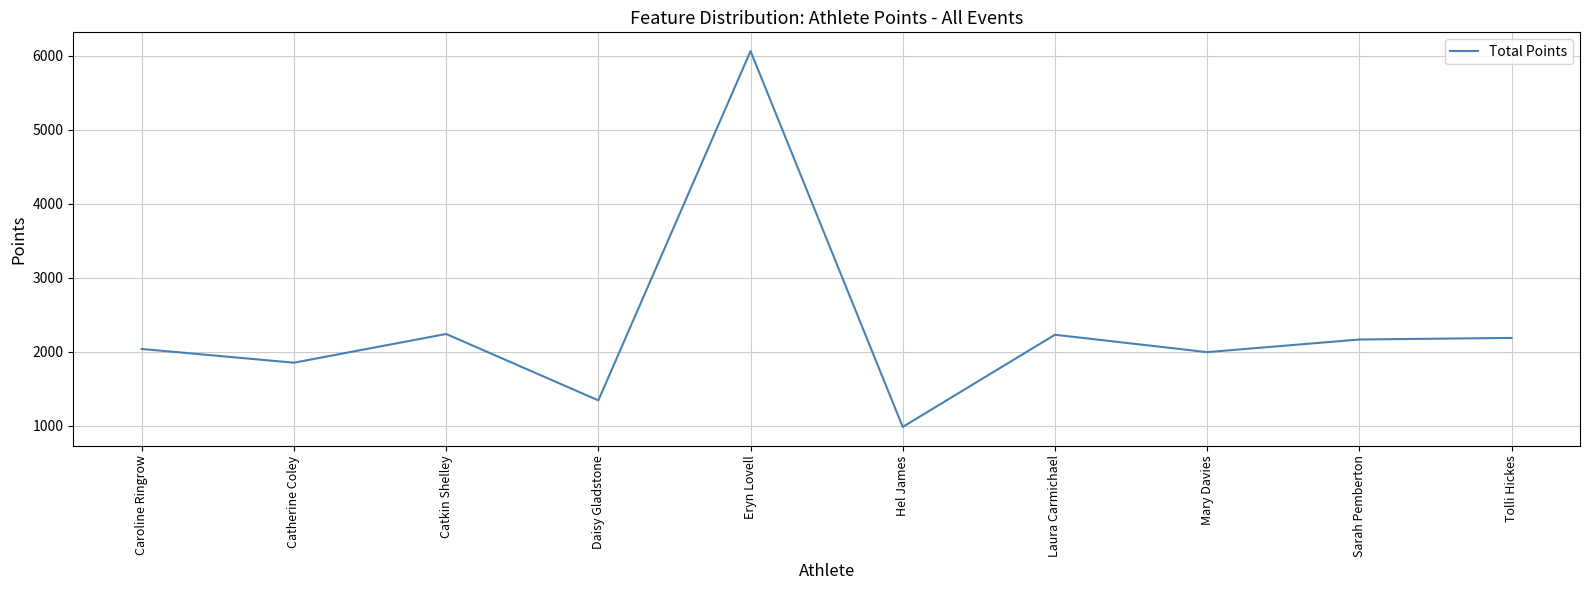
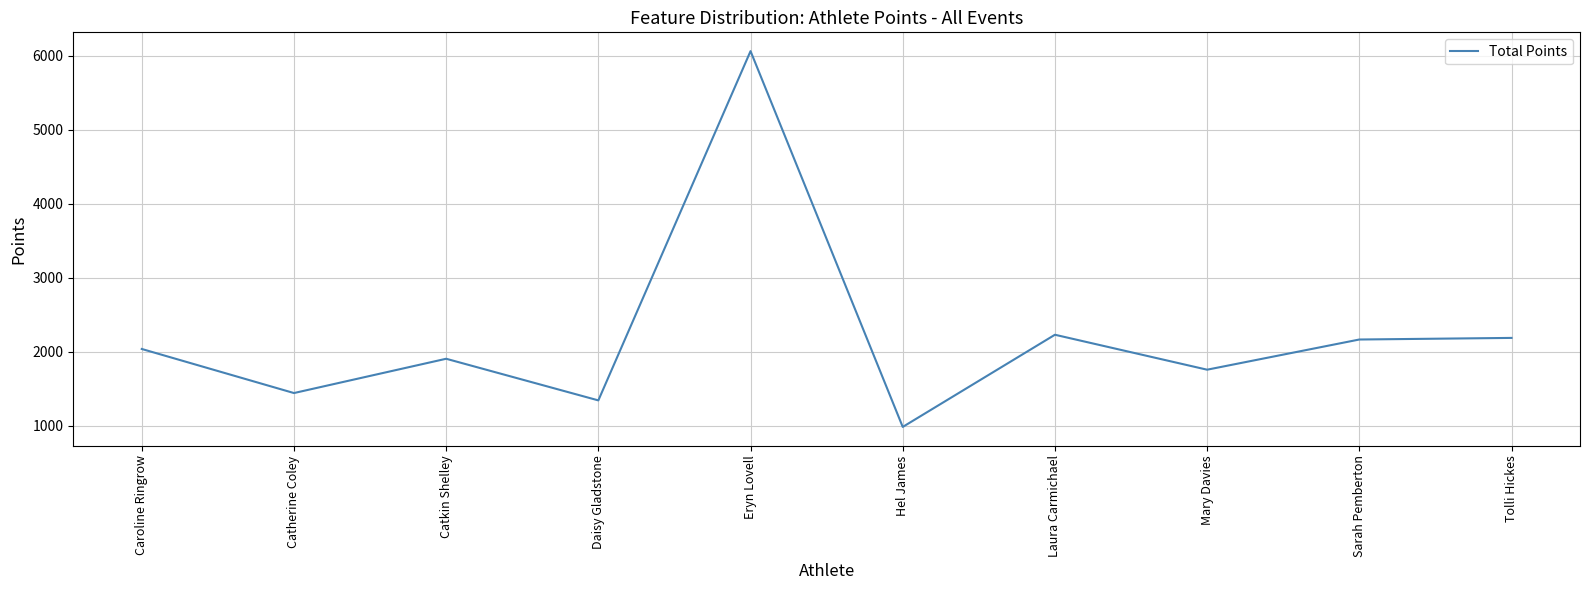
Catherine Coley: 1900 -> 1400
Catkin Shelley: 2200 -> 1900
Mary Davies: 2000 -> 1800
